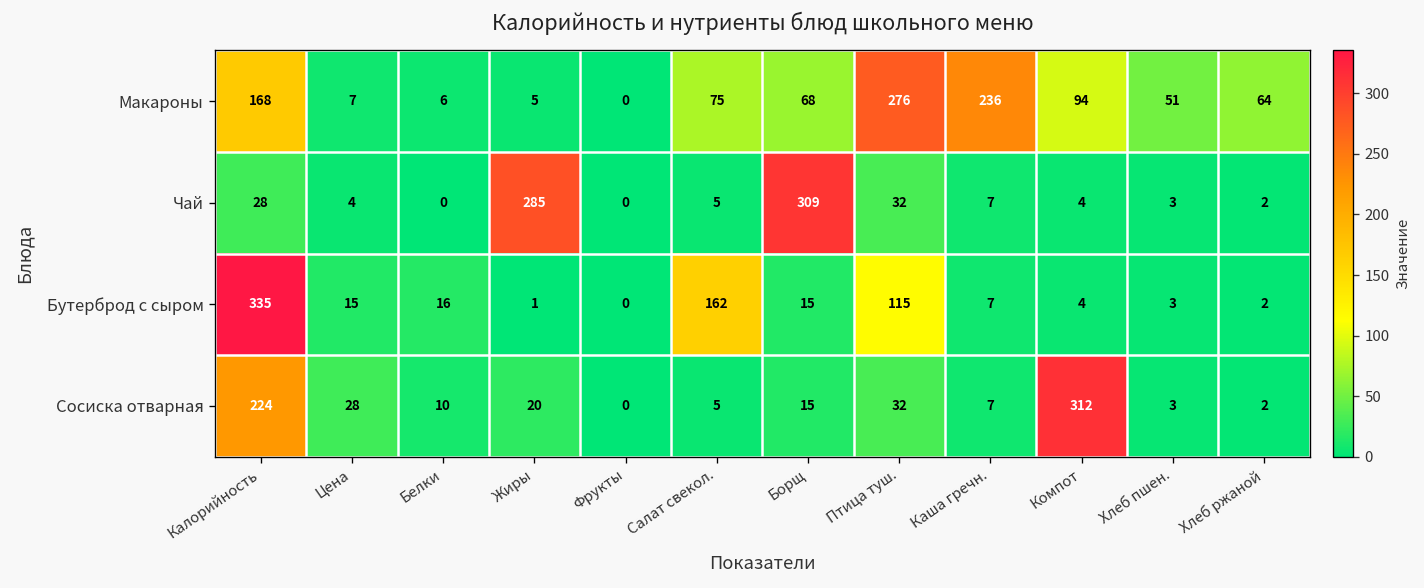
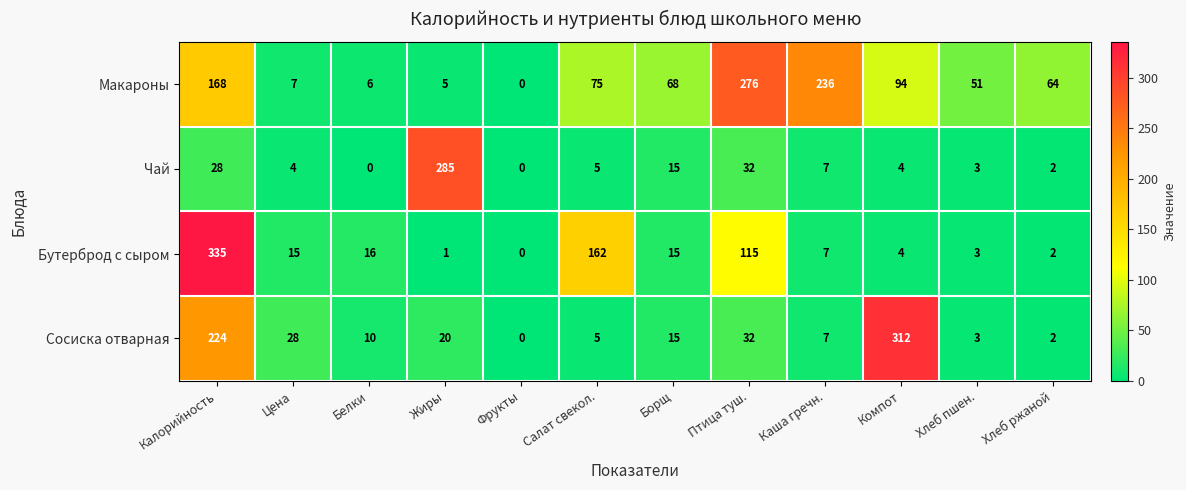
Чай, Борщ: 309 -> 15
